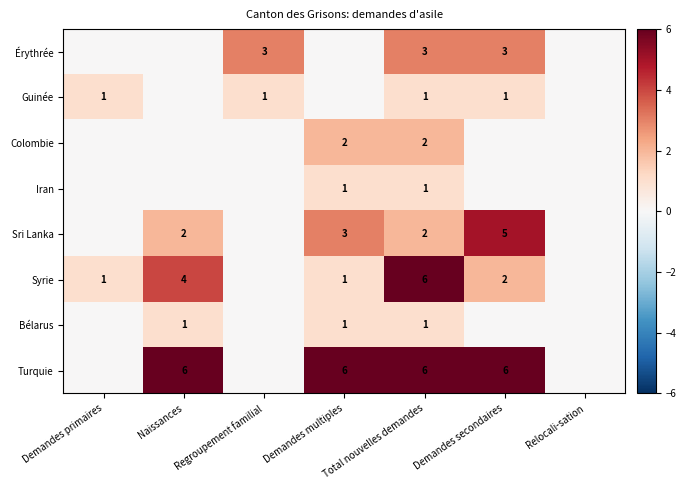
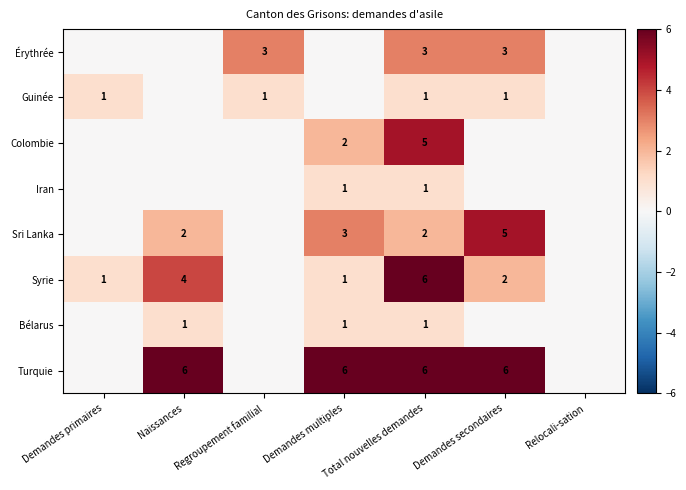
Colombie, Total nouvelles demandes: 2 -> 5
